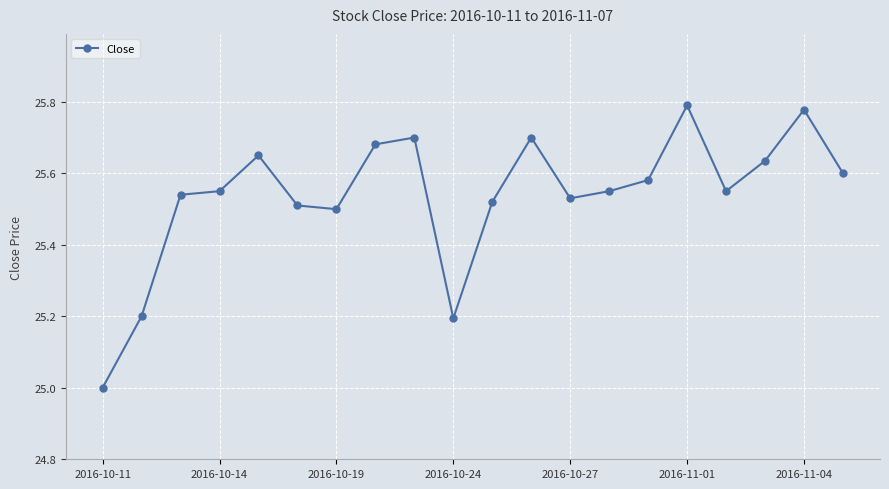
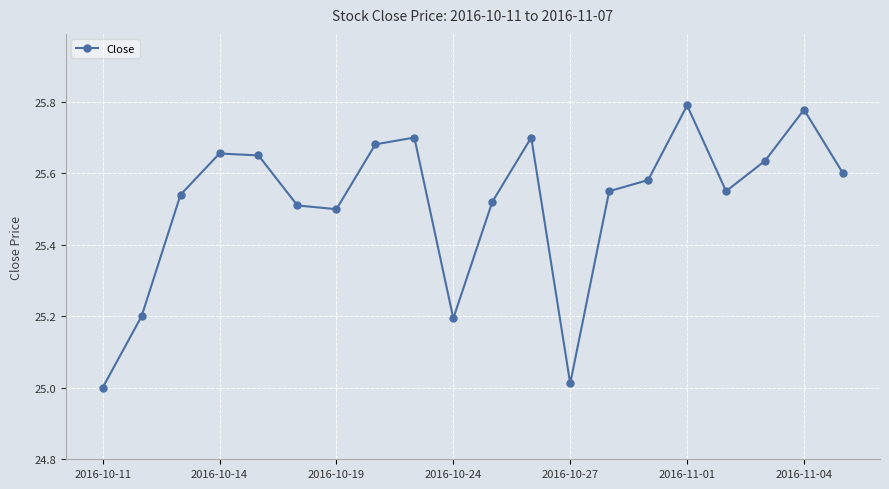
2016-10-14: 25.55 -> 25.66
2016-10-27: 25.53 -> 25.01
